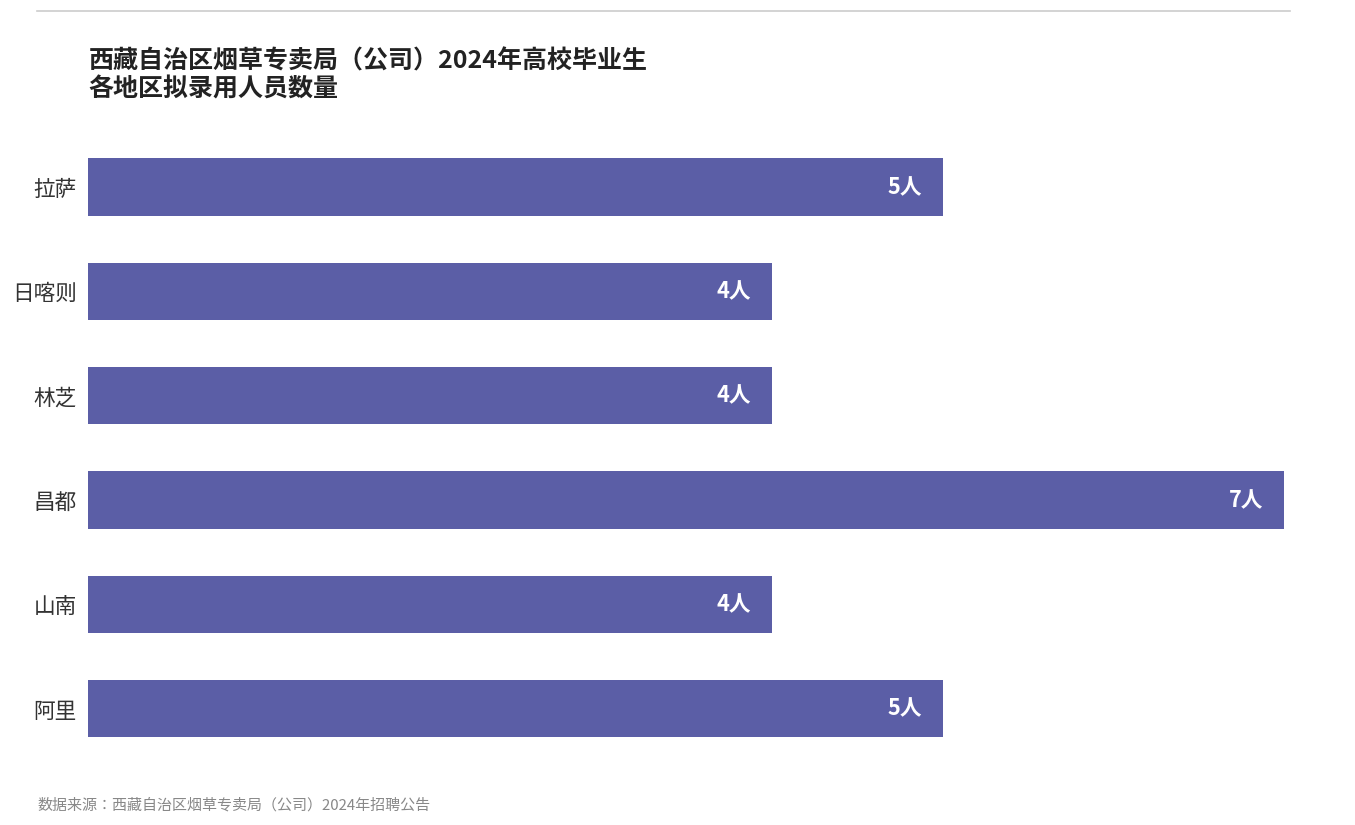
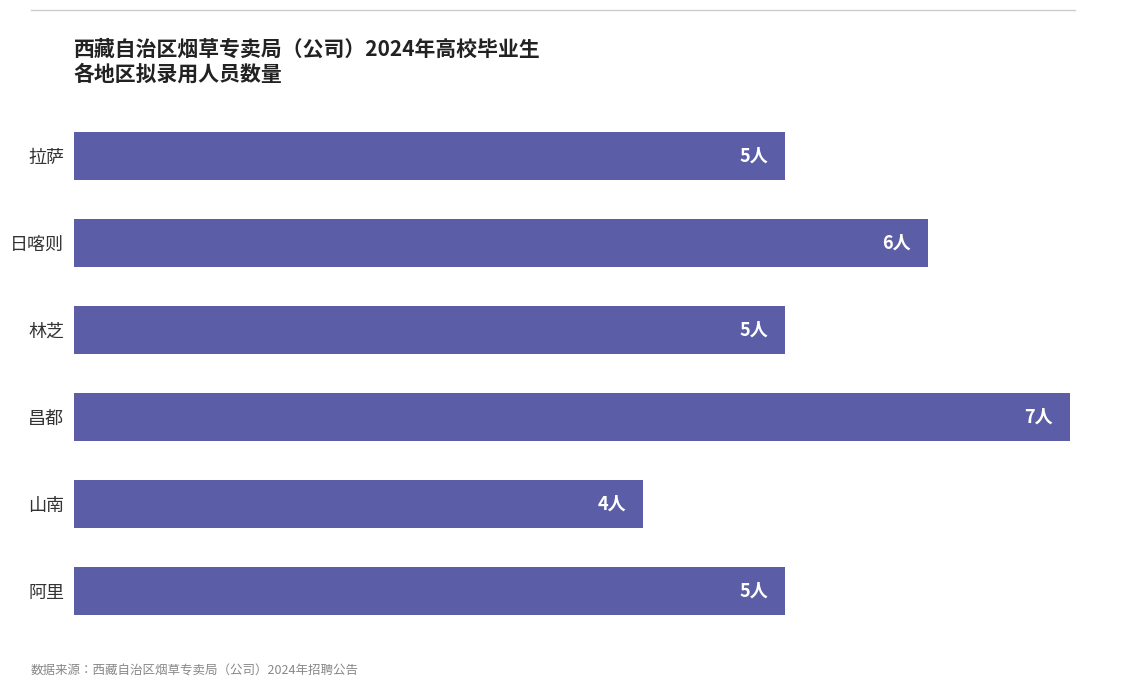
日喀则: 4人 -> 6人
林芝: 4人 -> 5人
